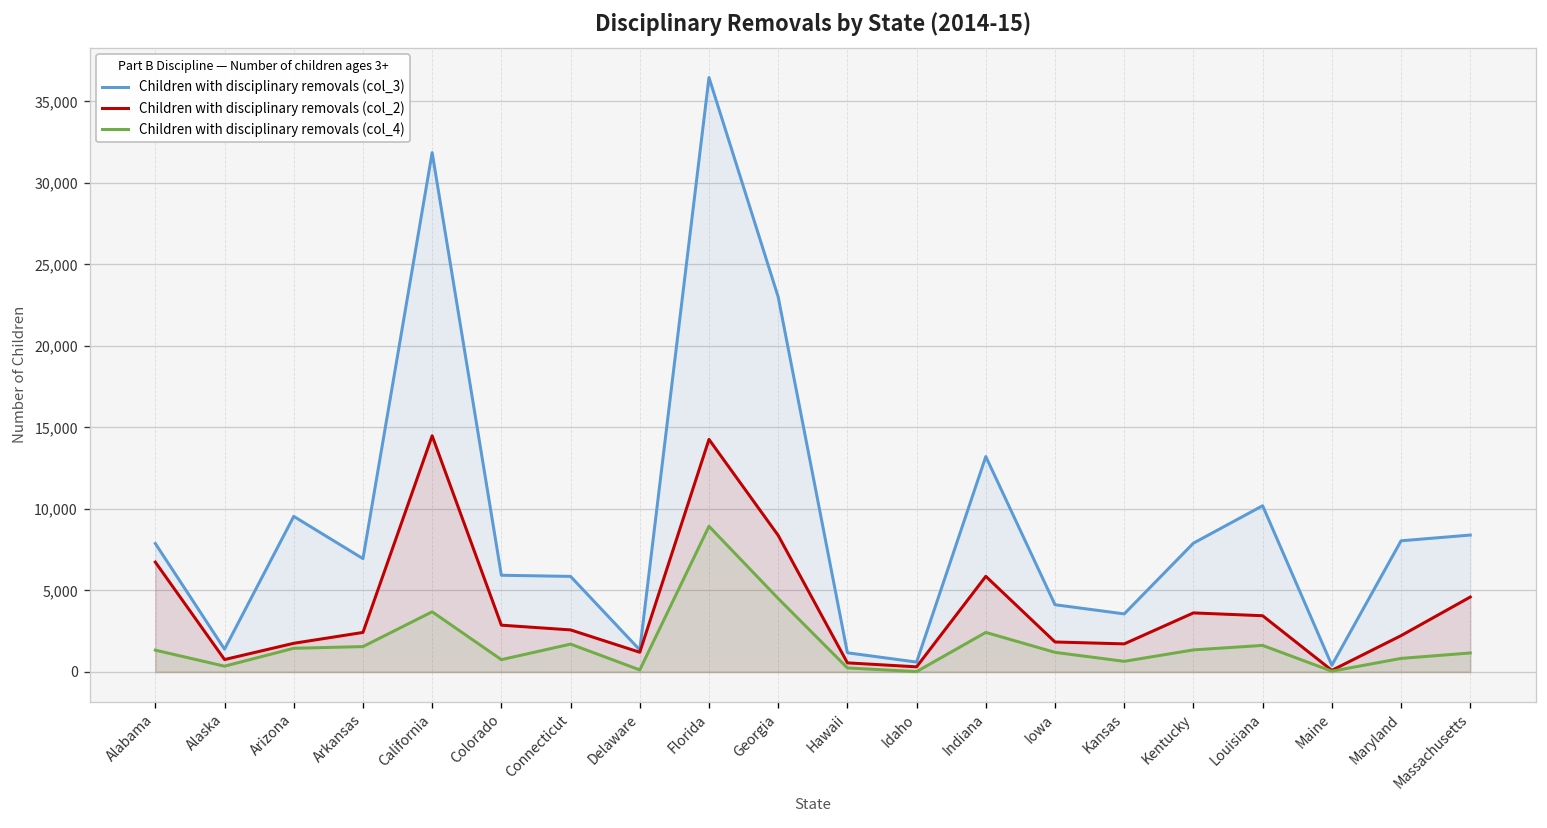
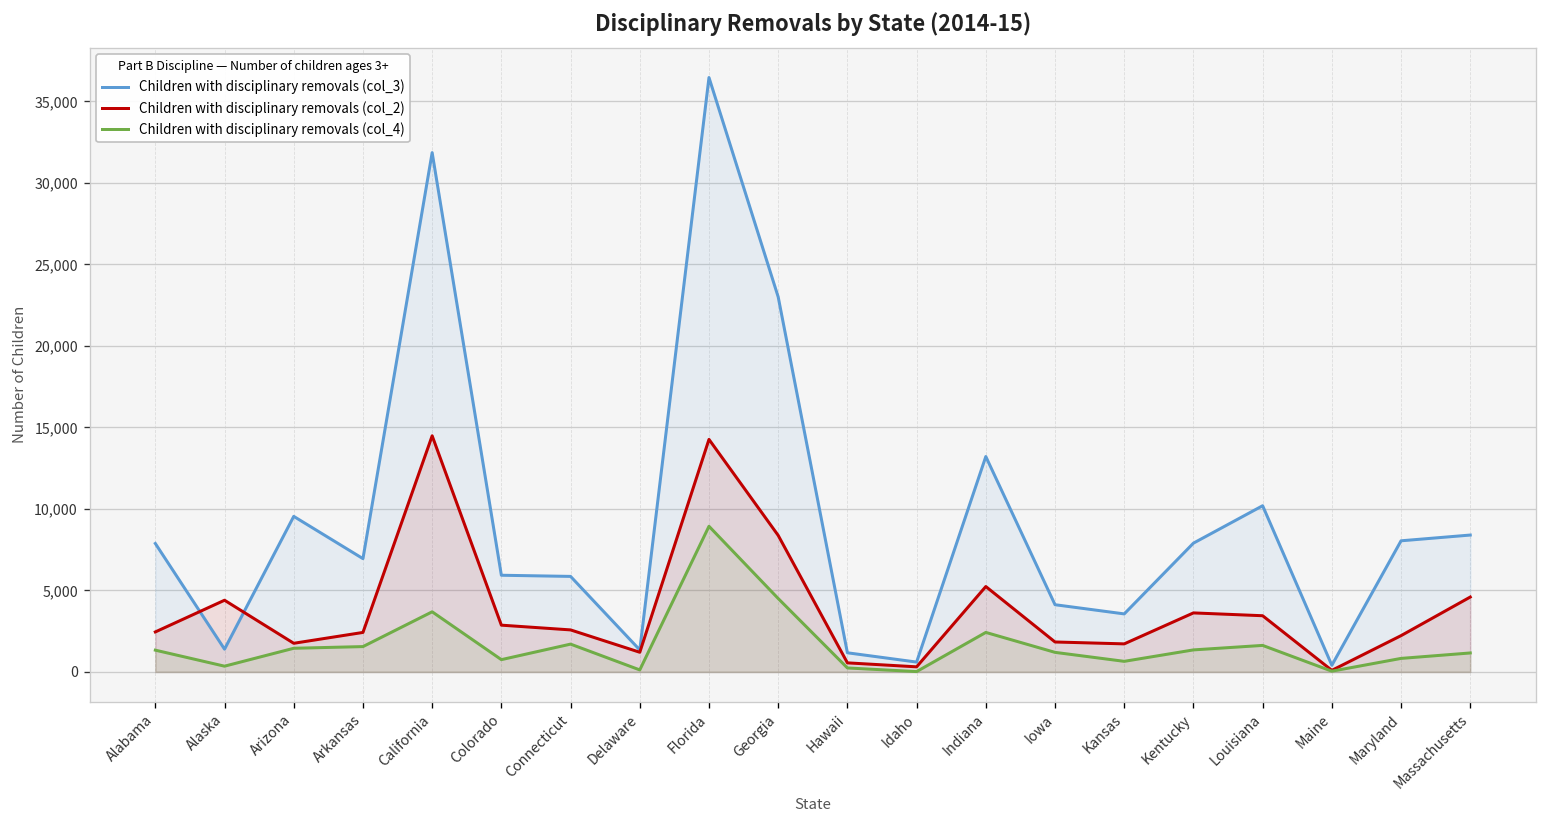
Children with disciplinary removals (col_2), Alabama: 6,700 -> 2,500
Children with disciplinary removals (col_2), Alaska: 800 -> 4,400
Children with disciplinary removals (col_2), Indiana: 5,900 -> 5,200
